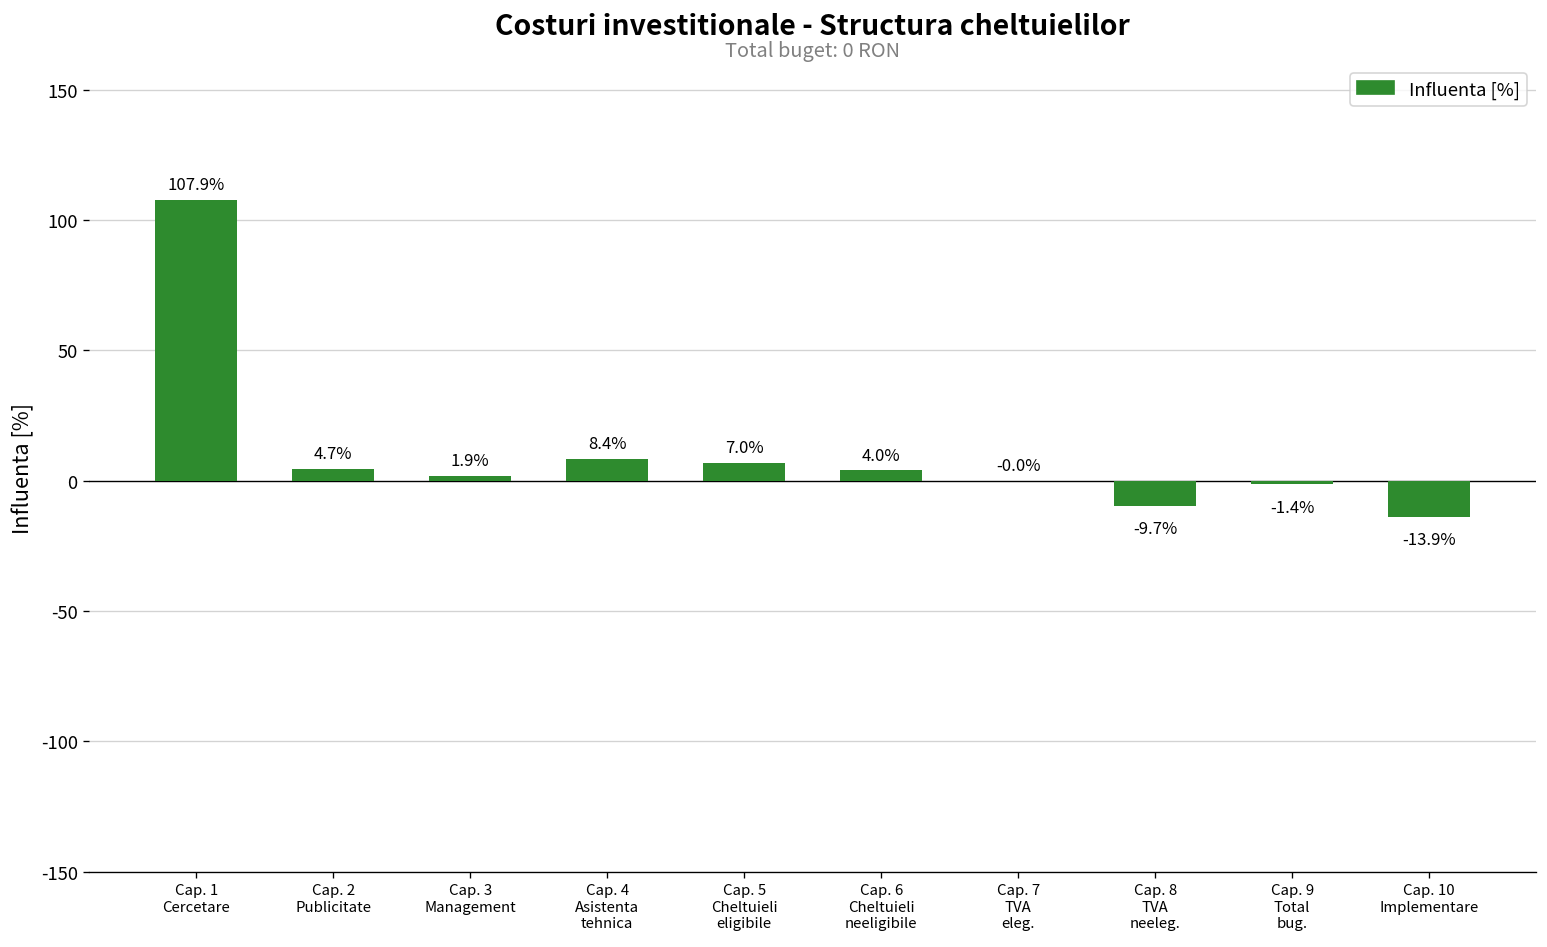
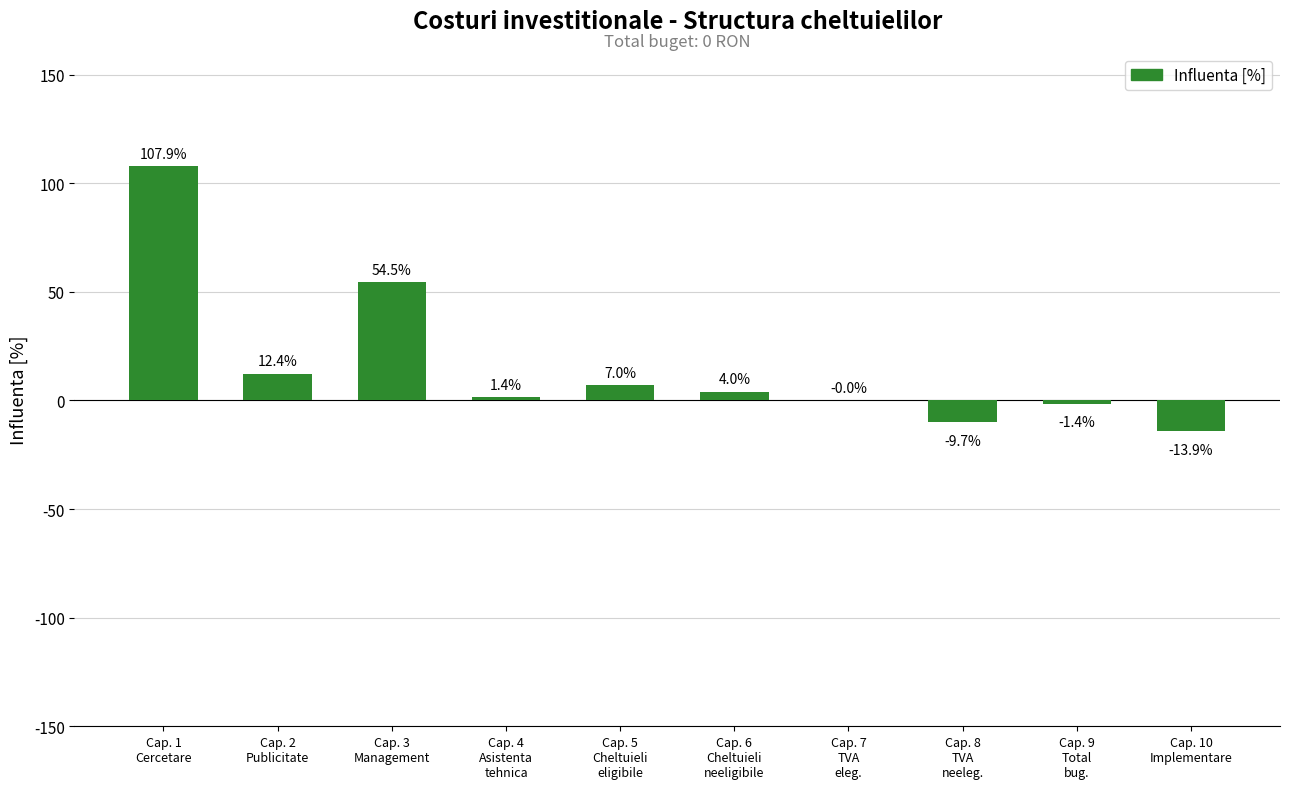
Cap. 2 Publicitate: 4.7% -> 12.4%
Cap. 3 Management: 1.9% -> 54.5%
Cap. 4 Asistenta tehnica: 8.4% -> 1.4%
